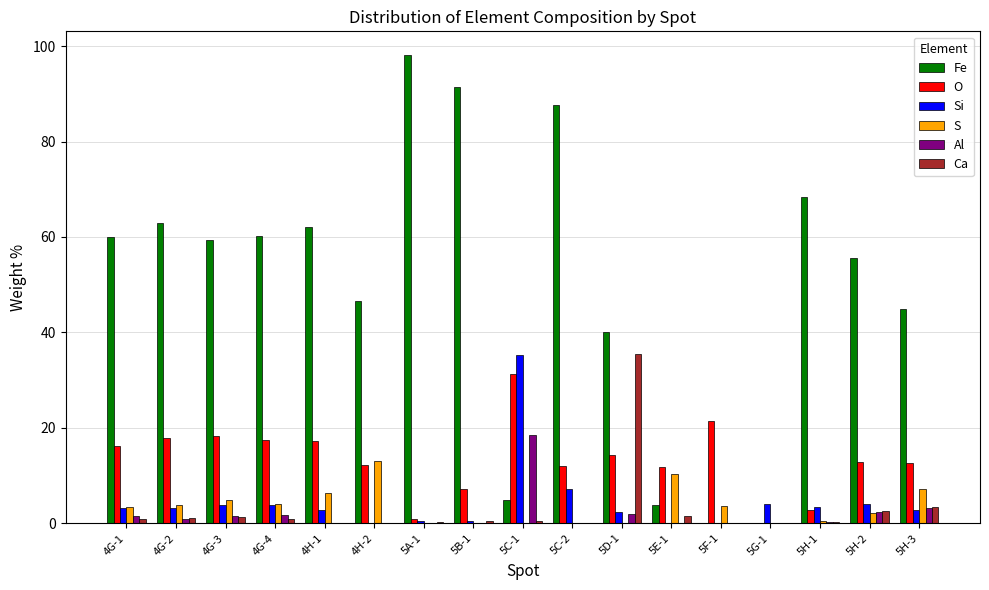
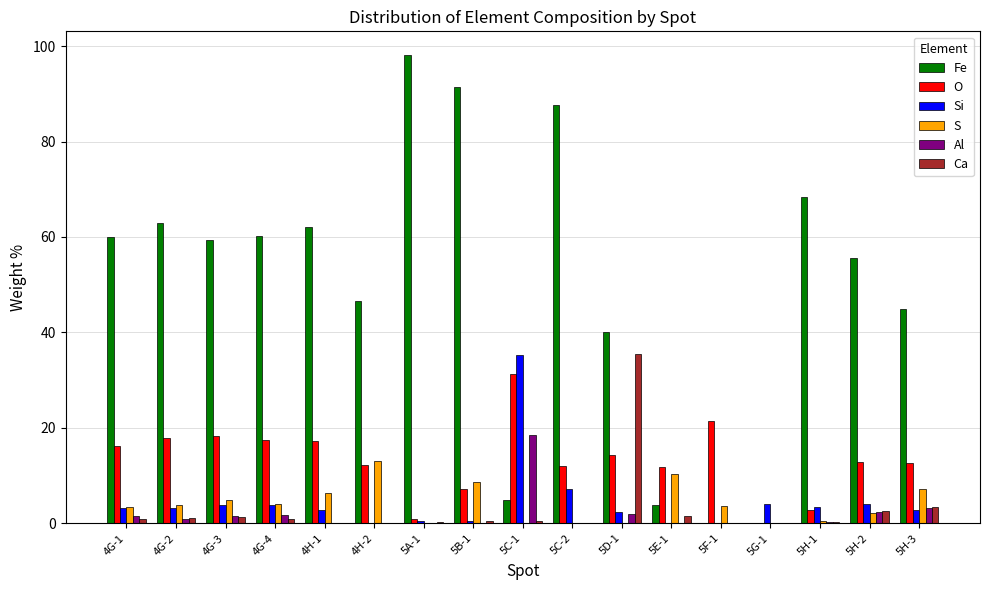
S, 5B-1: 0 -> 9
